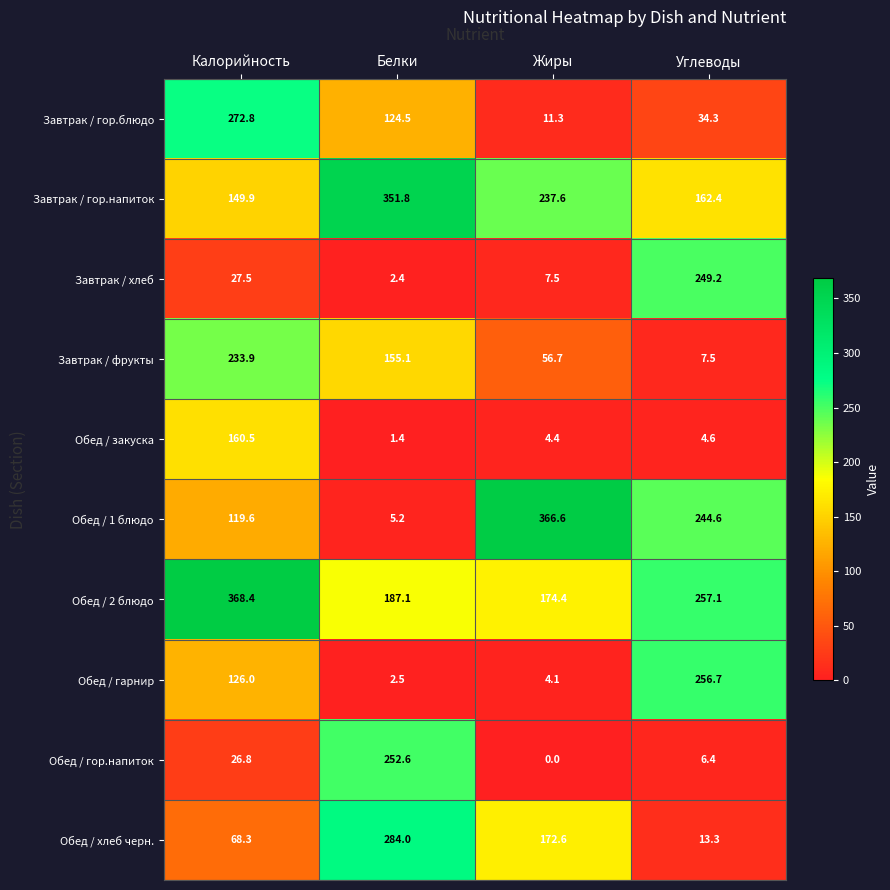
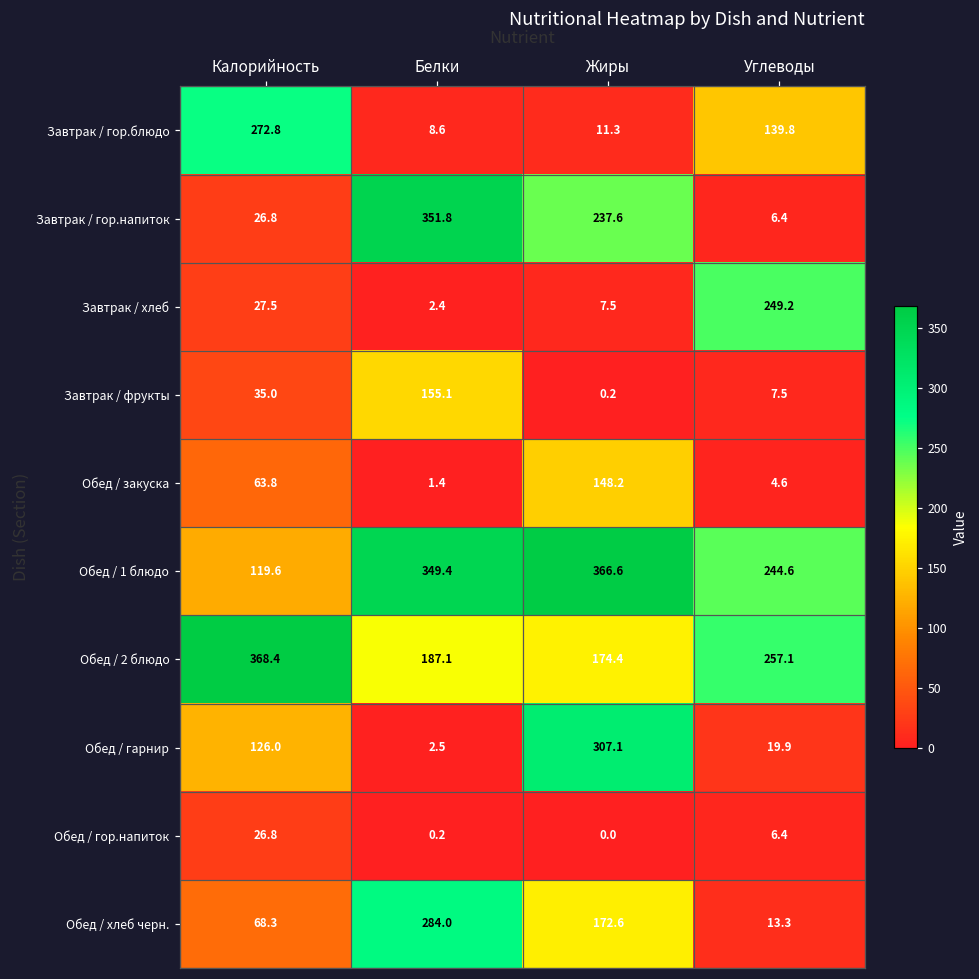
Завтрак / гор.блюдо, Белки: 124.5 -> 8.6
Завтрак / гор.блюдо, Углеводы: 34.3 -> 139.8
Завтрак / гор.напиток, Калорийность: 149.9 -> 26.8
Завтрак / гор.напиток, Углеводы: 162.4 -> 6.4
Завтрак / фрукты, Калорийность: 233.9 -> 35.0
Завтрак / фрукты, Жиры: 56.7 -> 0.2
Обед / закуска, Калорийность: 160.5 -> 63.8
Обед / закуска, Жиры: 4.4 -> 148.2
Обед / 1 блюдо, Белки: 5.2 -> 349.4
Обед / гарнир, Жиры: 4.1 -> 307.1
Обед / гарнир, Углеводы: 256.7 -> 19.9
Обед / гор.напиток, Белки: 252.6 -> 0.2
